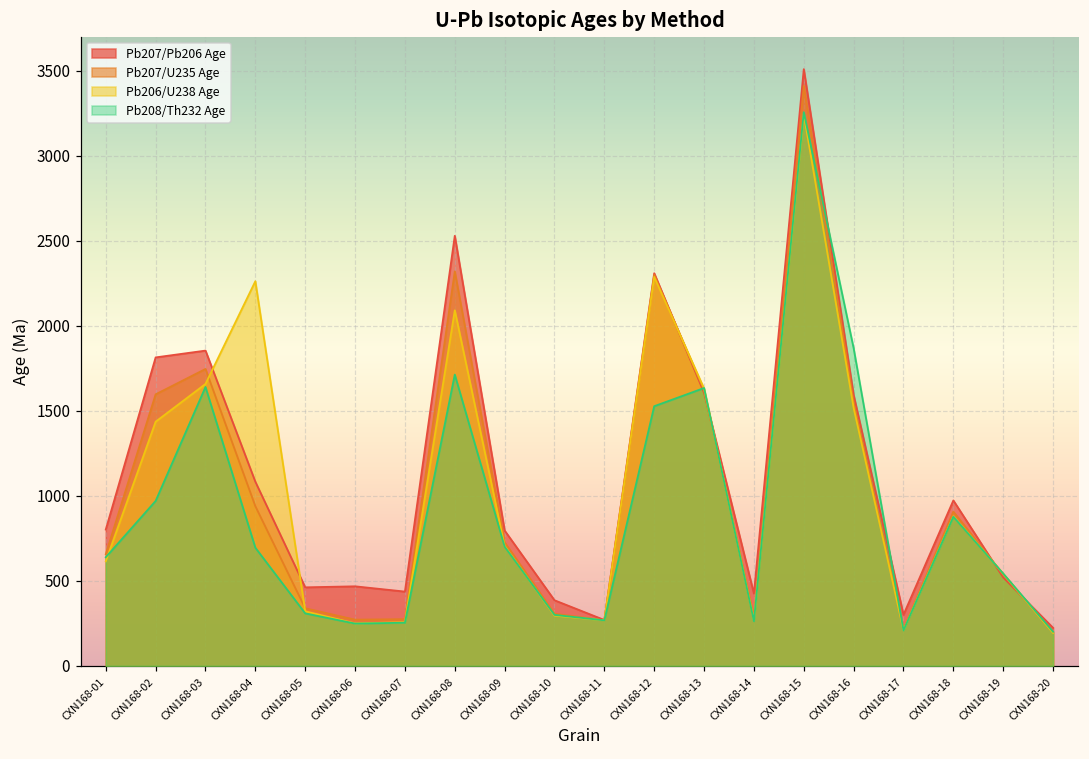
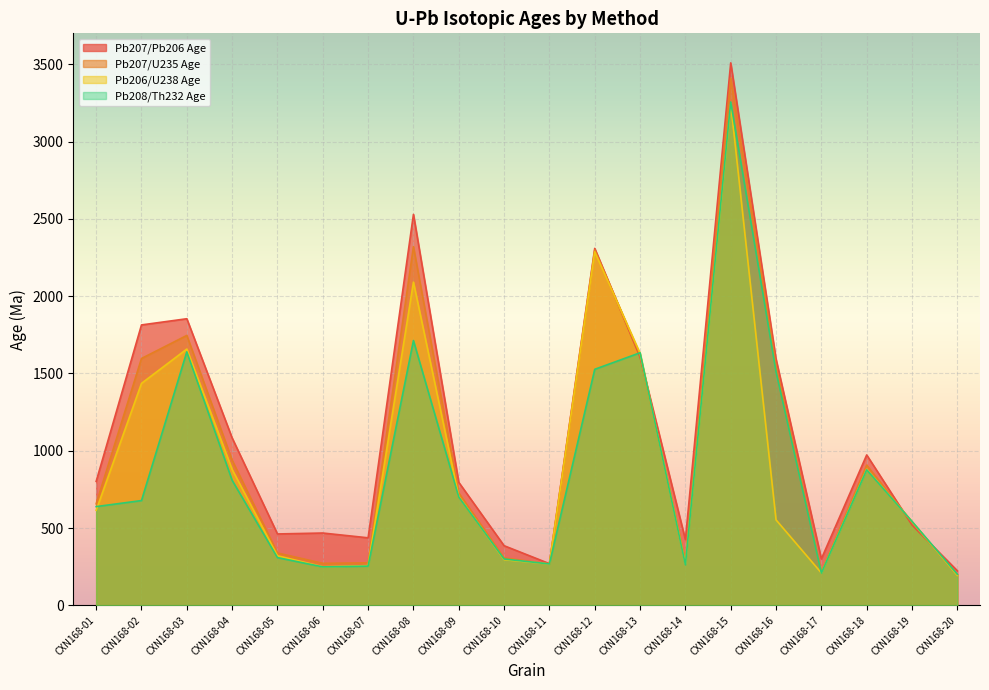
Pb208/Th232 Age, CXN168-02: 970 -> 680
Pb206/U238 Age, CXN168-04: 2260 -> 880
Pb208/Th232 Age, CXN168-04: 700 -> 810
Pb206/U238 Age, CXN168-16: 1520 -> 550
Pb208/Th232 Age, CXN168-16: 1870 -> 1510
